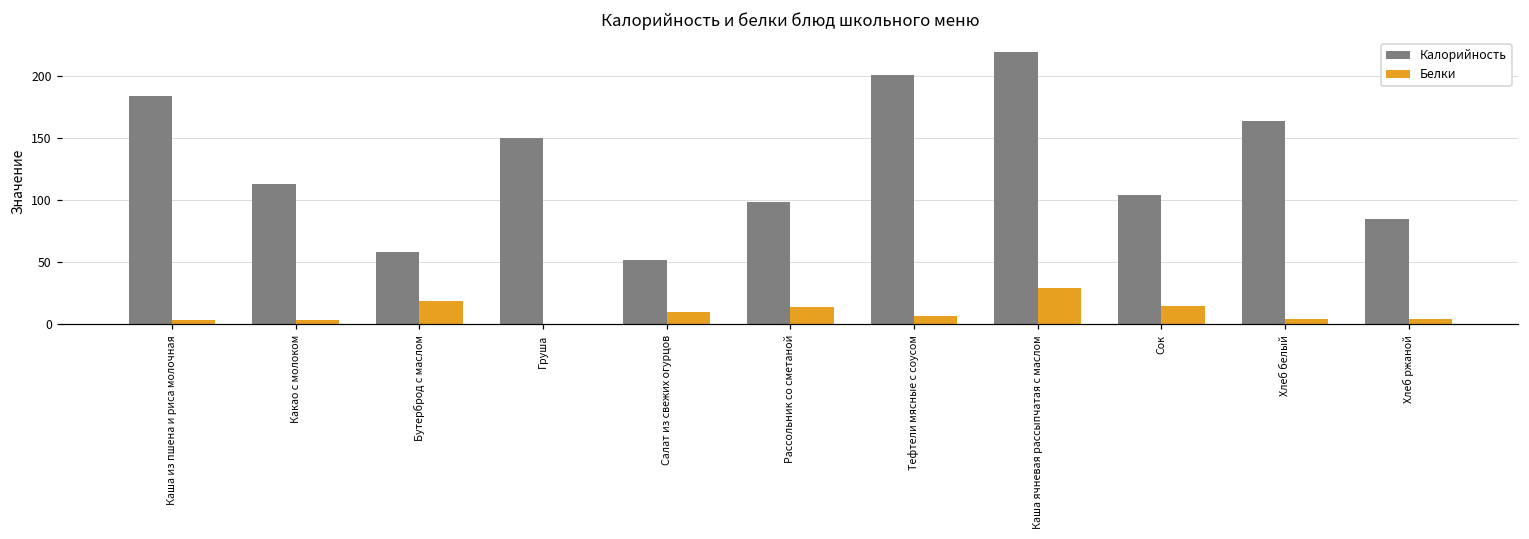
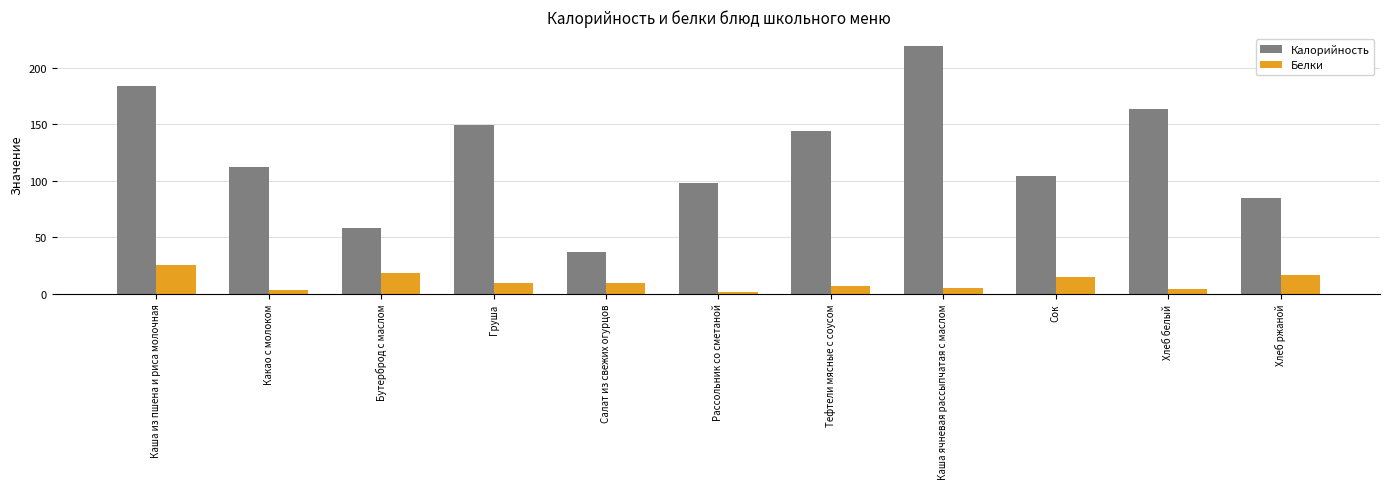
Белки, Каша из пшена и риса молочная: 3 -> 26
Белки, Груша: 1 -> 9
Калорийность, Салат из свежих огурцов: 52 -> 37
Белки, Рассольник со сметаной: 14 -> 2
Калорийность, Тефтели мясные с соусом: 201 -> 144
Белки, Каша ячневая рассыпчатая с маслом: 29 -> 5
Белки, Хлеб ржаной: 4 -> 17
